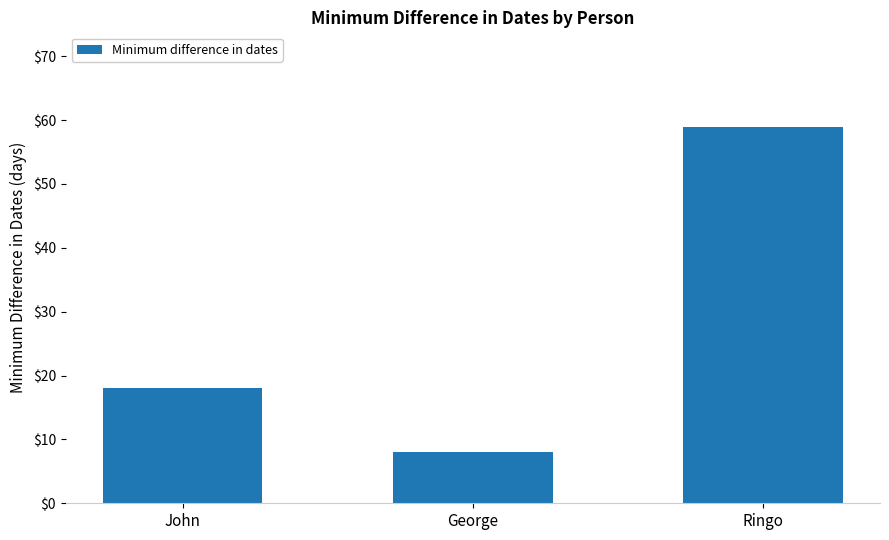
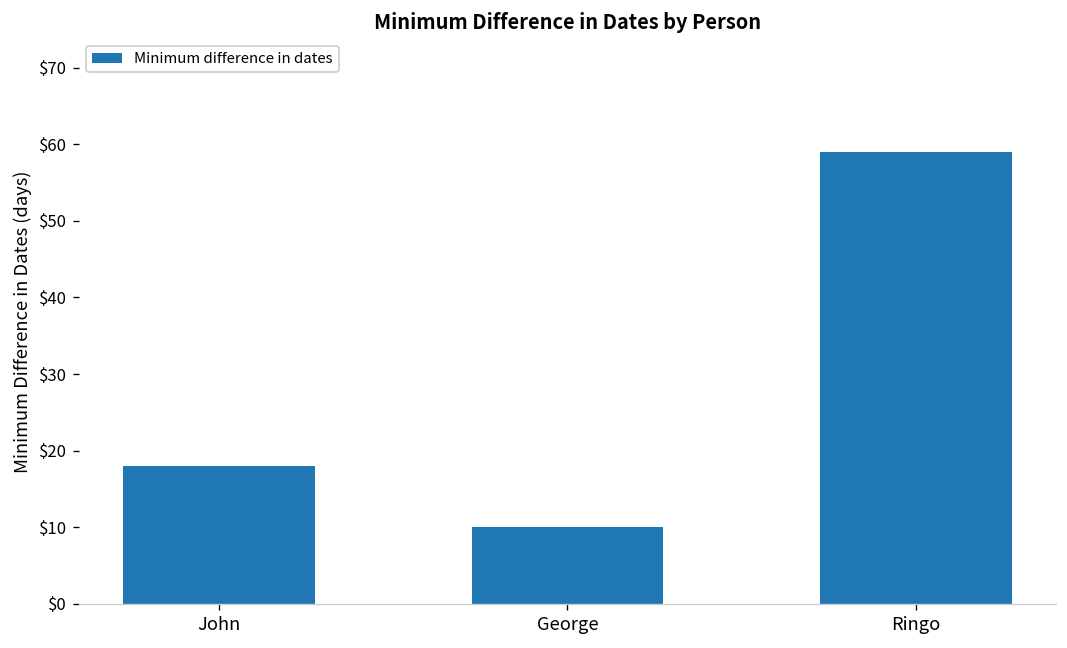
George: $8 -> $10
